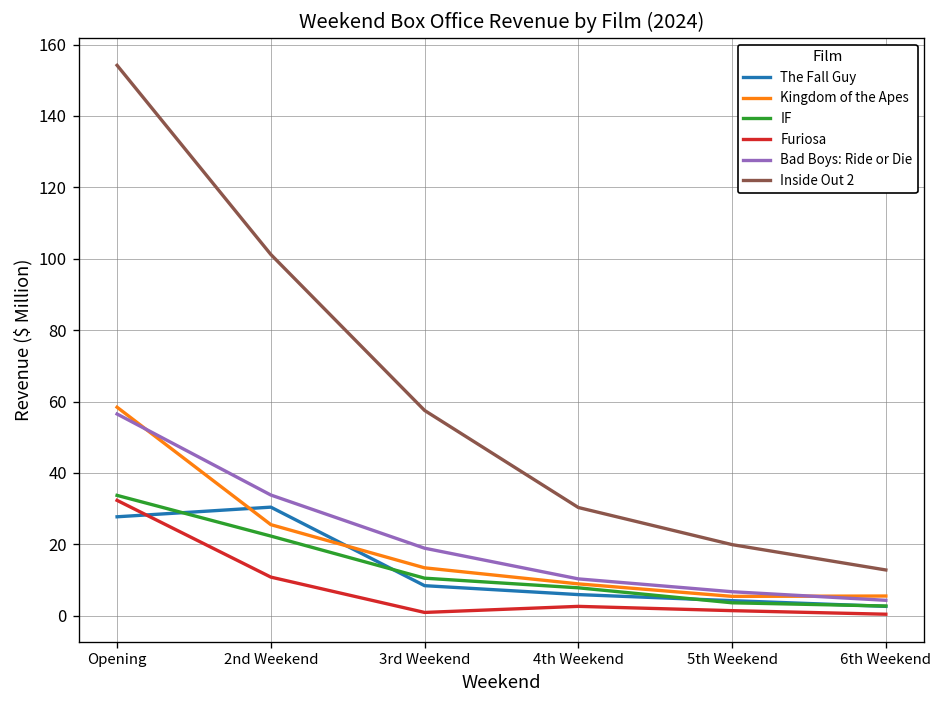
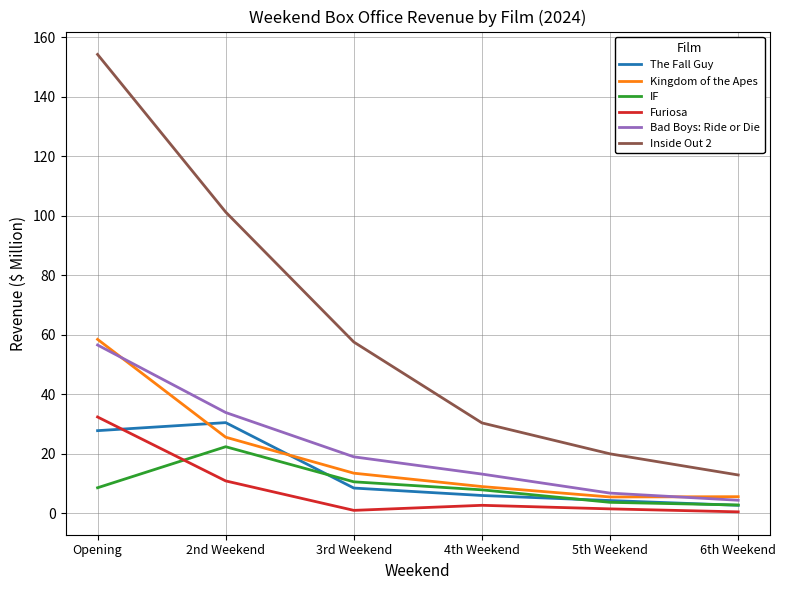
IF, Opening: 34 -> 9
Bad Boys: Ride or Die, 4th Weekend: 10 -> 13
